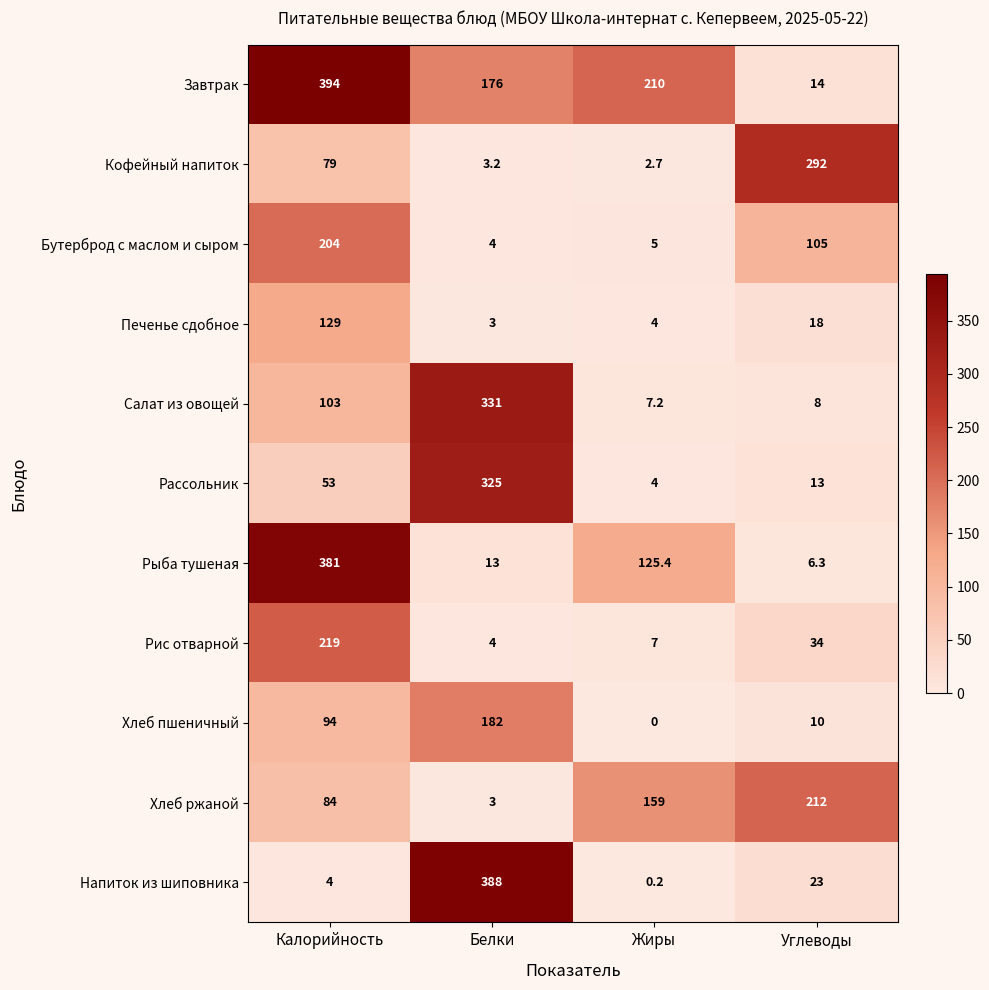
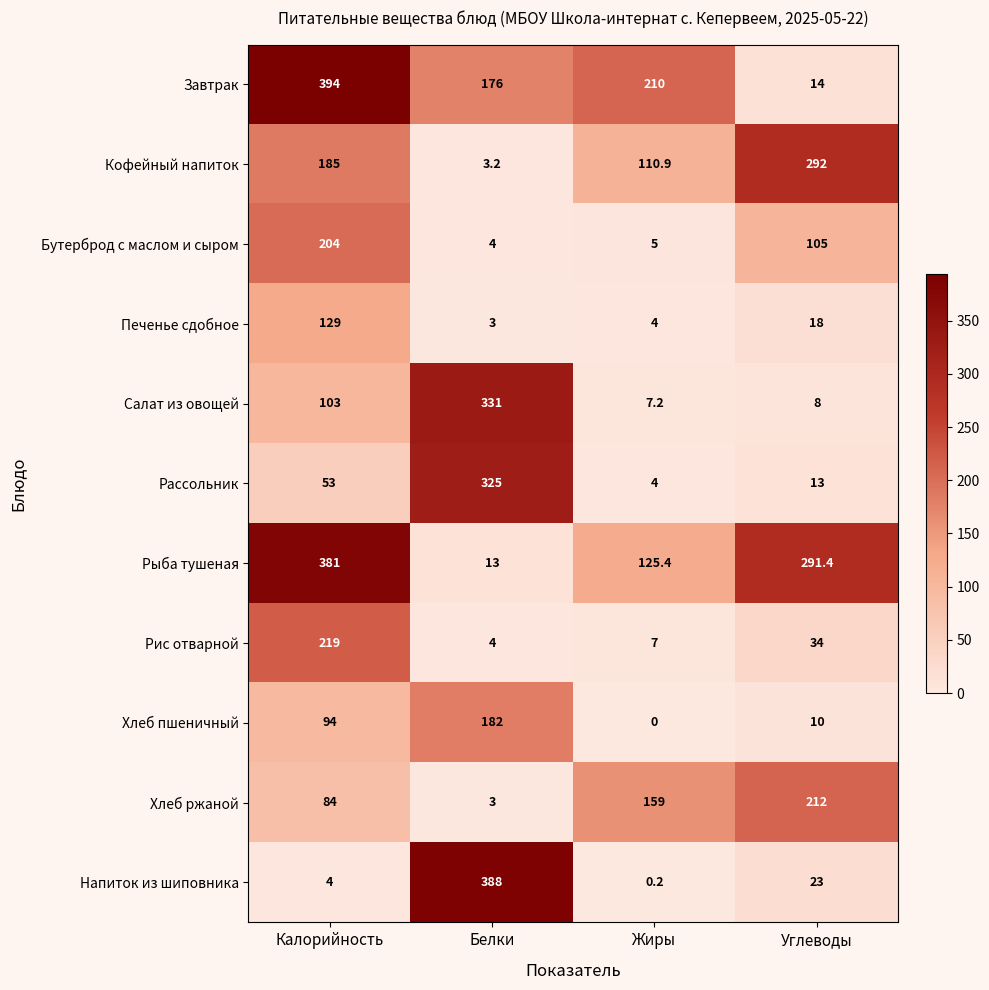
Кофейный напиток, Калорийность: 79 -> 185
Кофейный напиток, Жиры: 2.7 -> 110.9
Рыба тушеная, Углеводы: 6.3 -> 291.4
